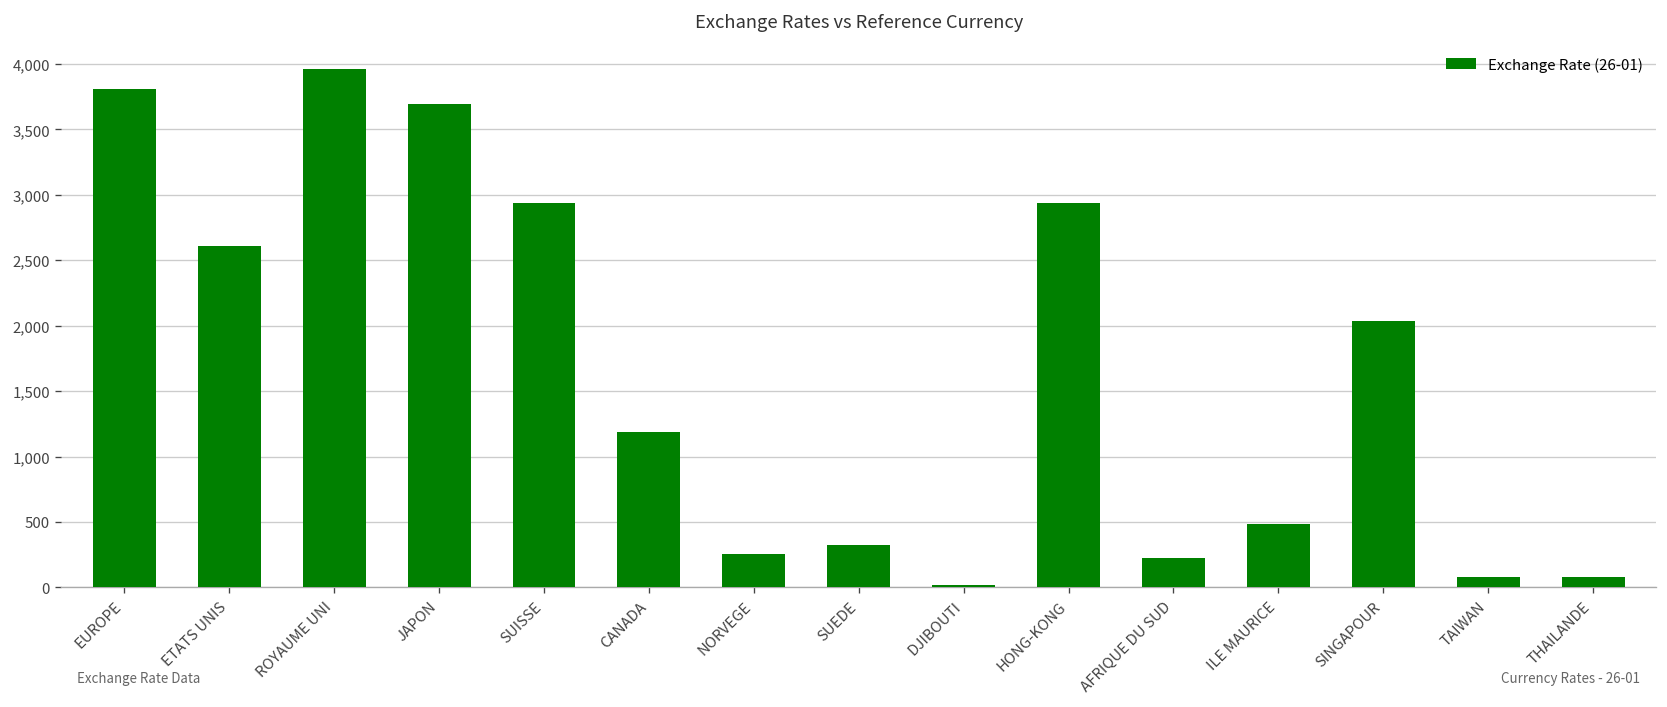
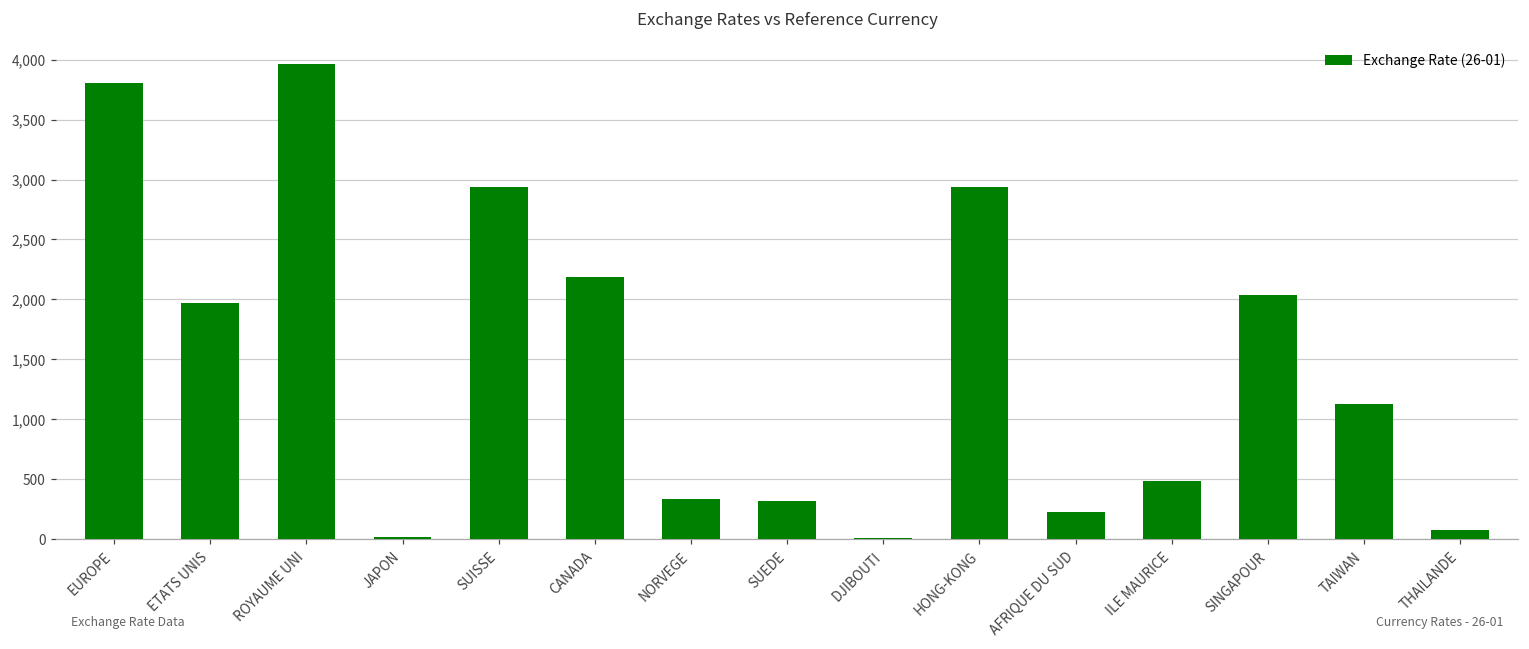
ETATS UNIS: 2,610 -> 1,970
JAPON: 3,700 -> 20
CANADA: 1,190 -> 2,190
NORVEGE: 260 -> 340
TAIWAN: 80 -> 1,120
